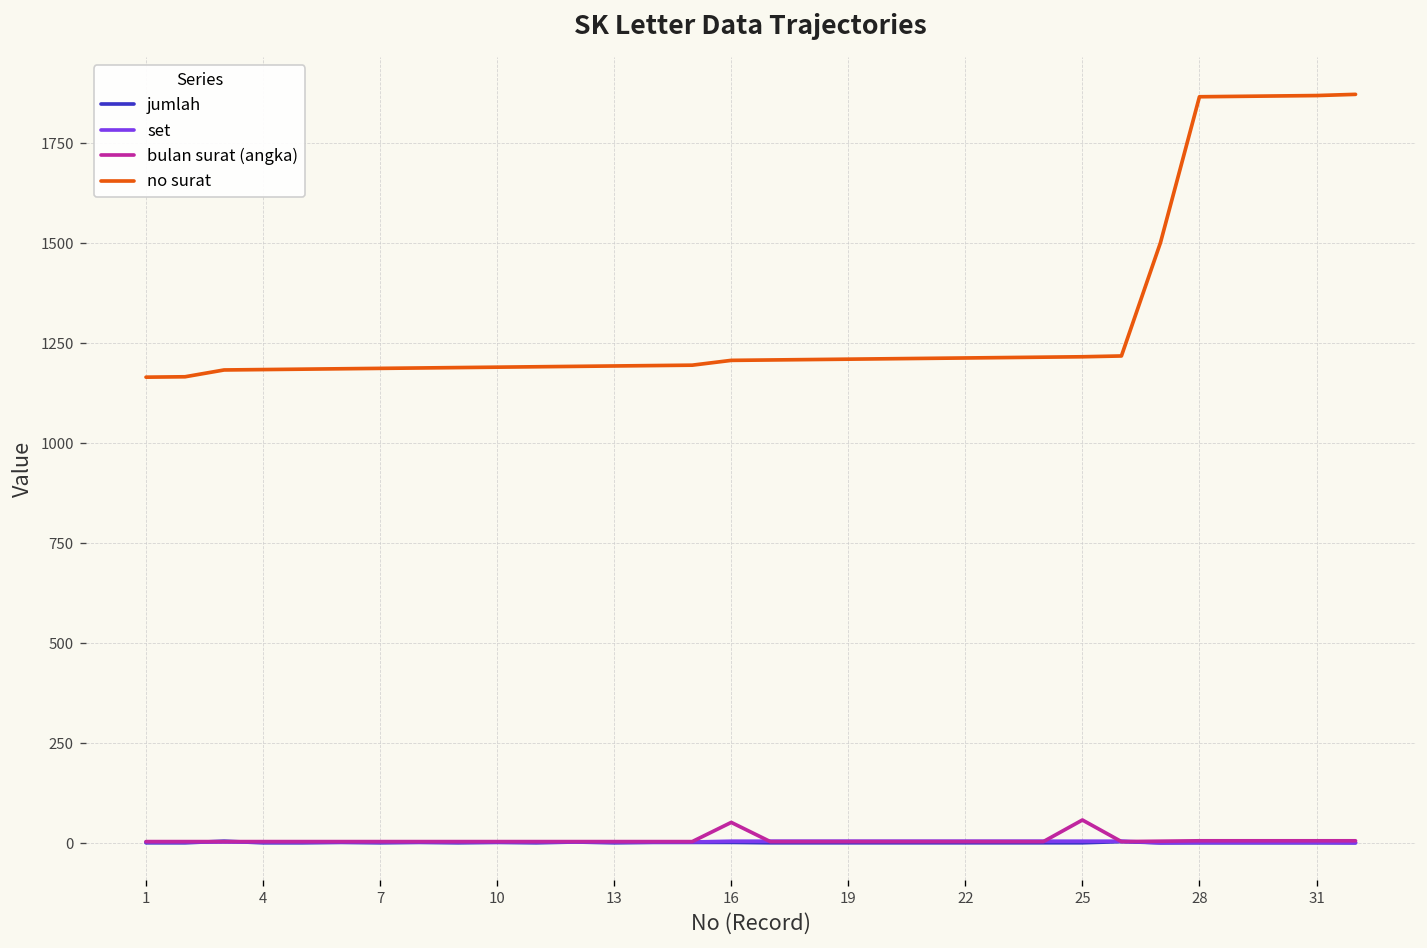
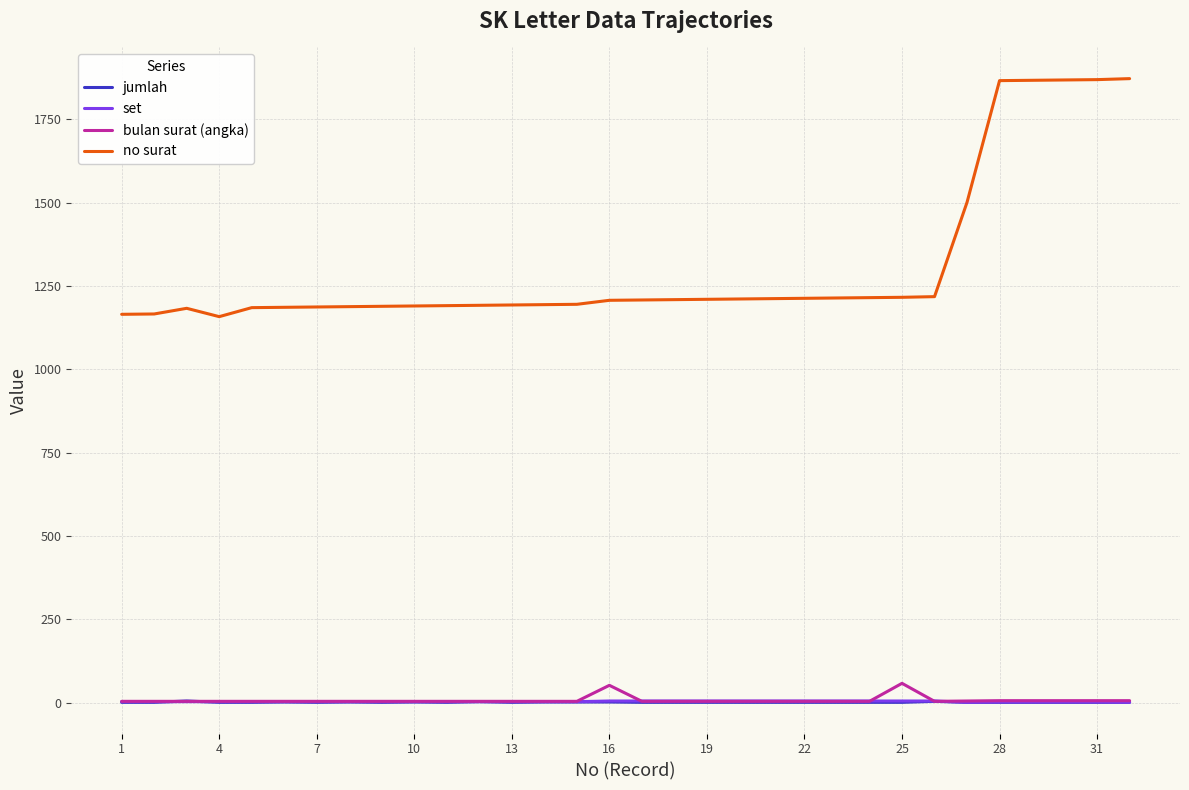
no surat, 4: 1180 -> 1160
